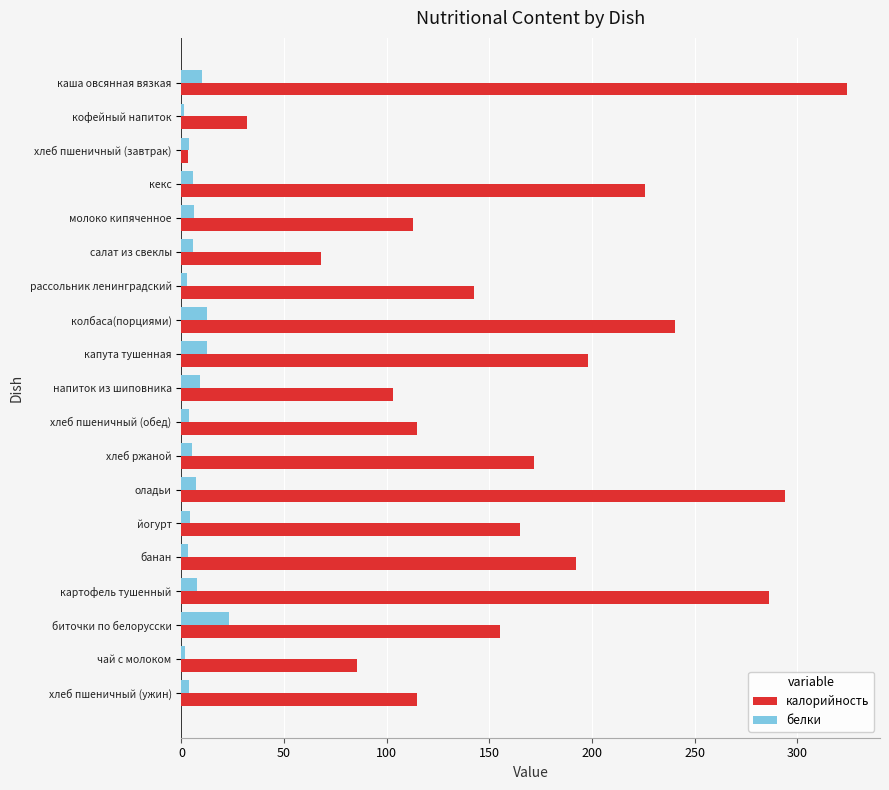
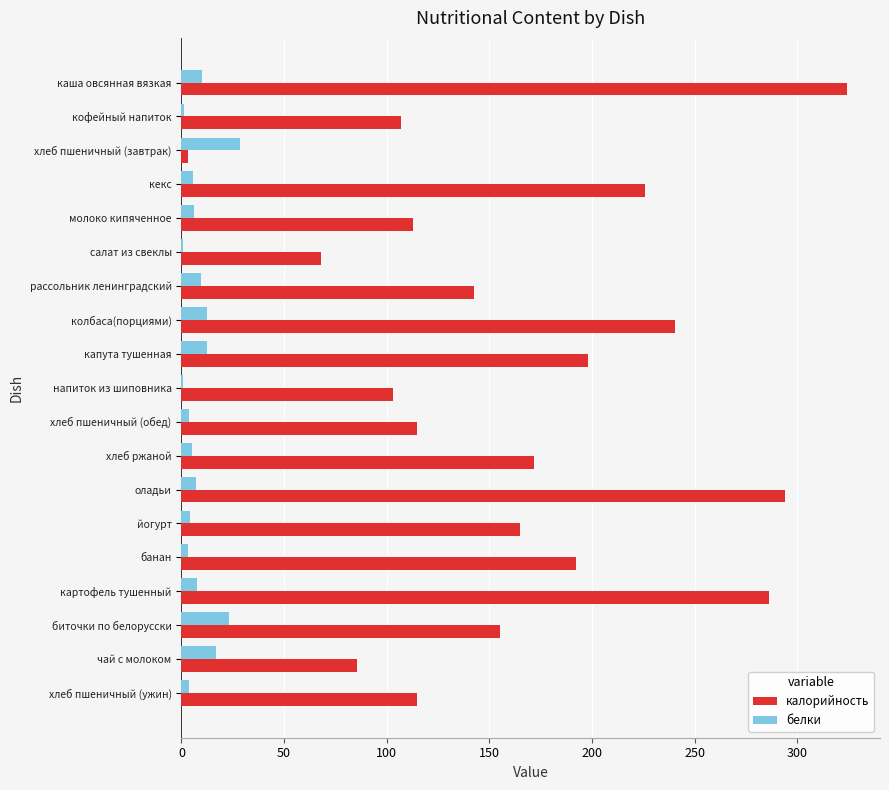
калорийность, кофейный напиток: 32 -> 107
белки, хлеб пшеничный (завтрак): 4 -> 29
белки, салат из свеклы: 6 -> 1
белки, рассольник ленинградский: 3 -> 9
белки, напиток из шиповника: 9 -> 1
белки, чай с молоком: 2 -> 17
